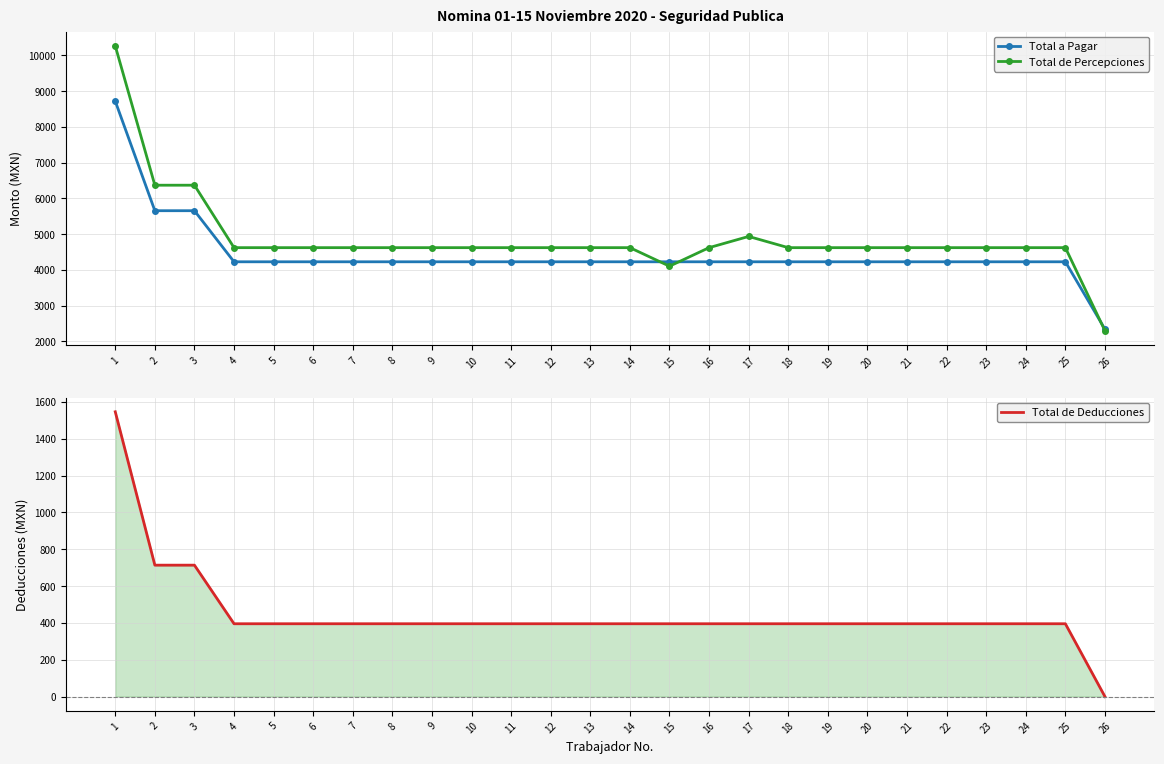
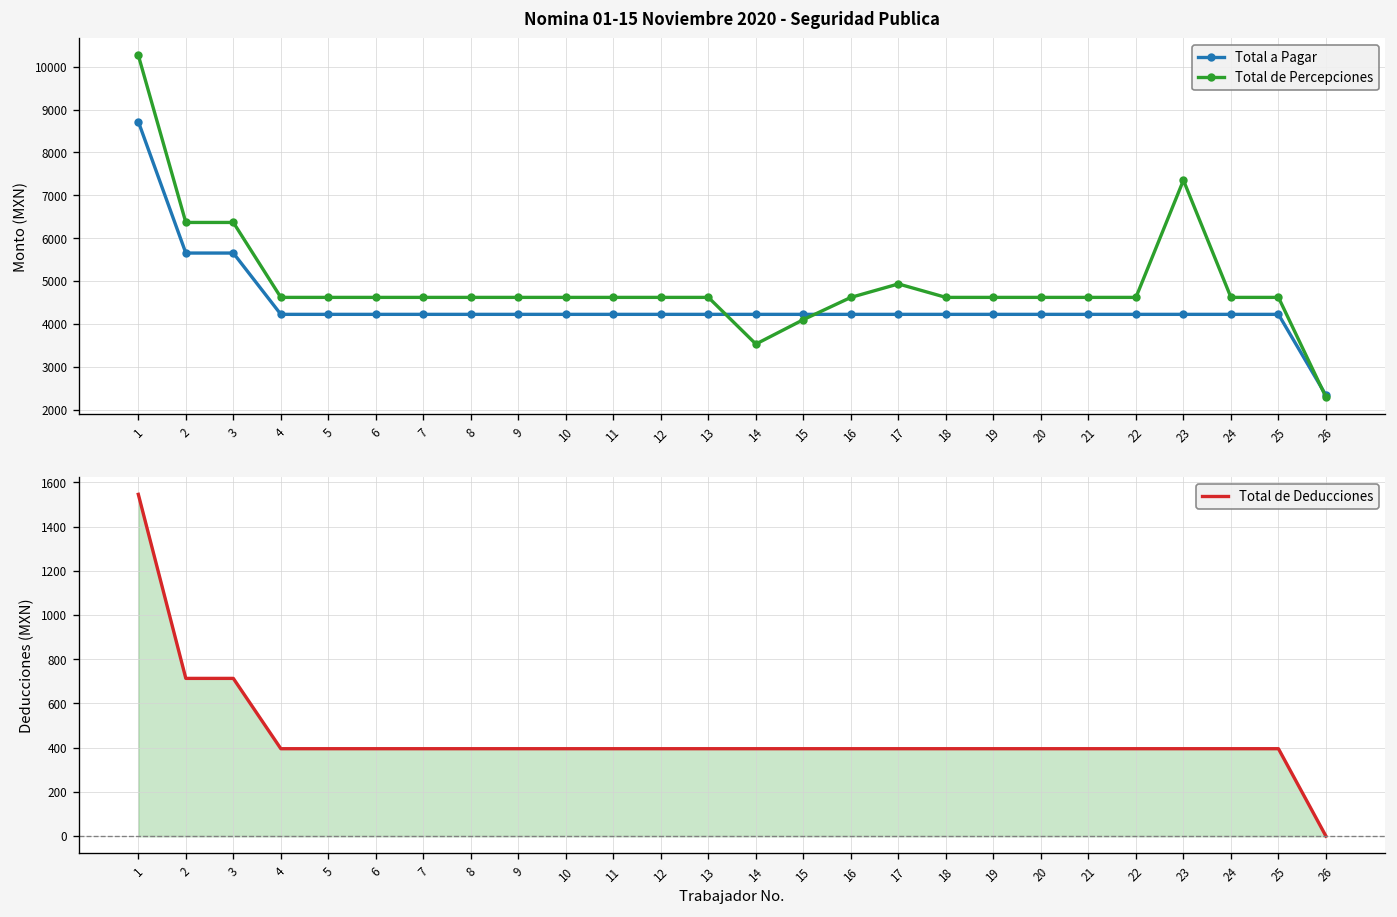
Nomina 01-15 Noviembre 2020 - Seguridad Publica, Total de Percepciones, 14: 4600 -> 3500
Nomina 01-15 Noviembre 2020 - Seguridad Publica, Total de Percepciones, 23: 4600 -> 7400
